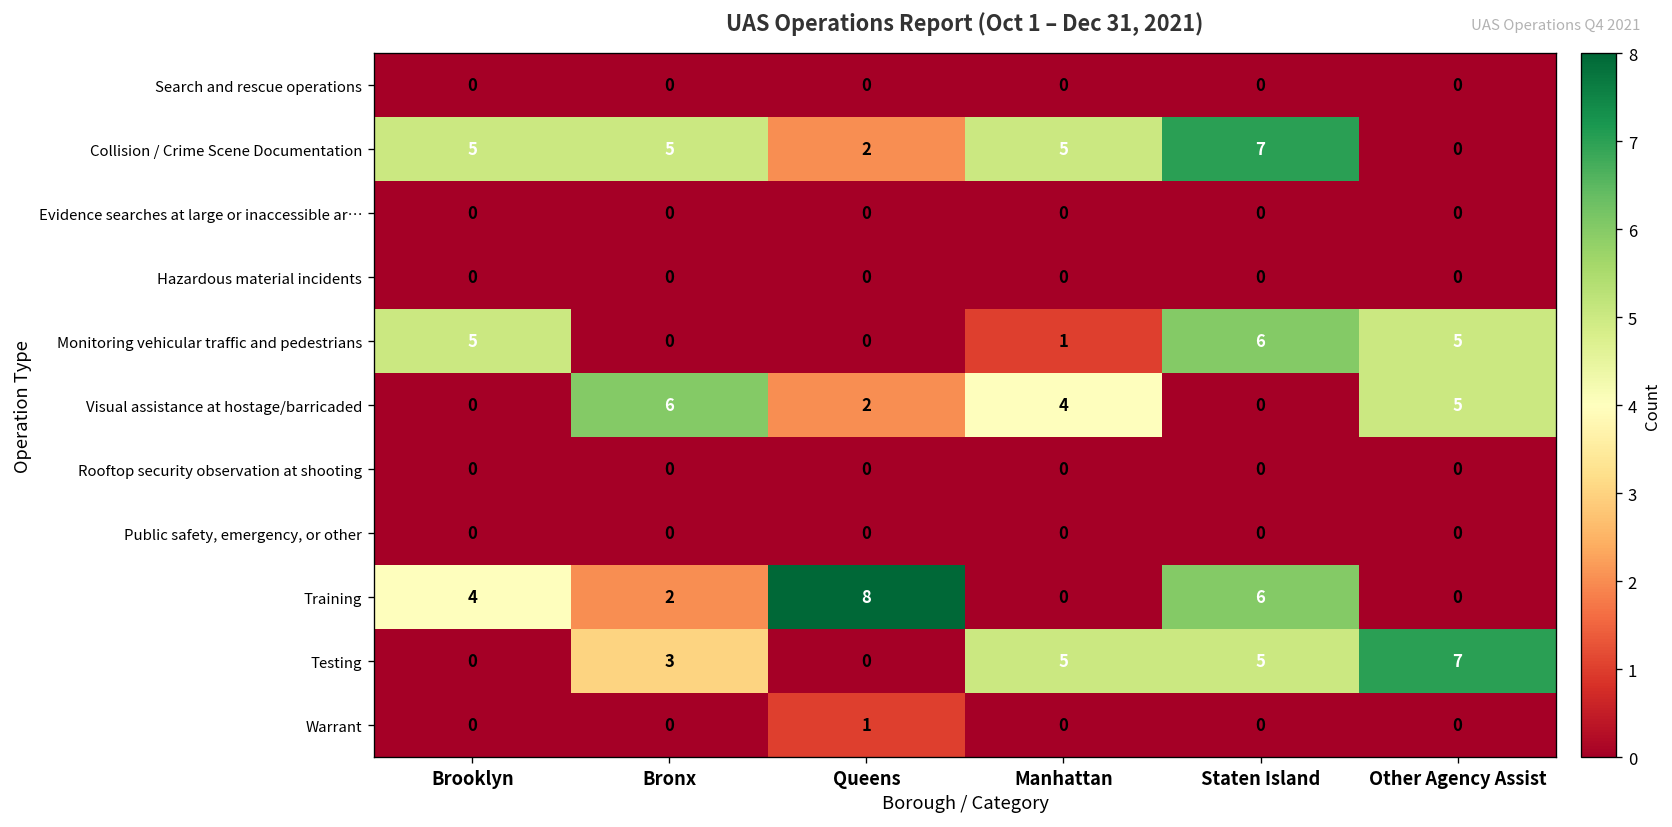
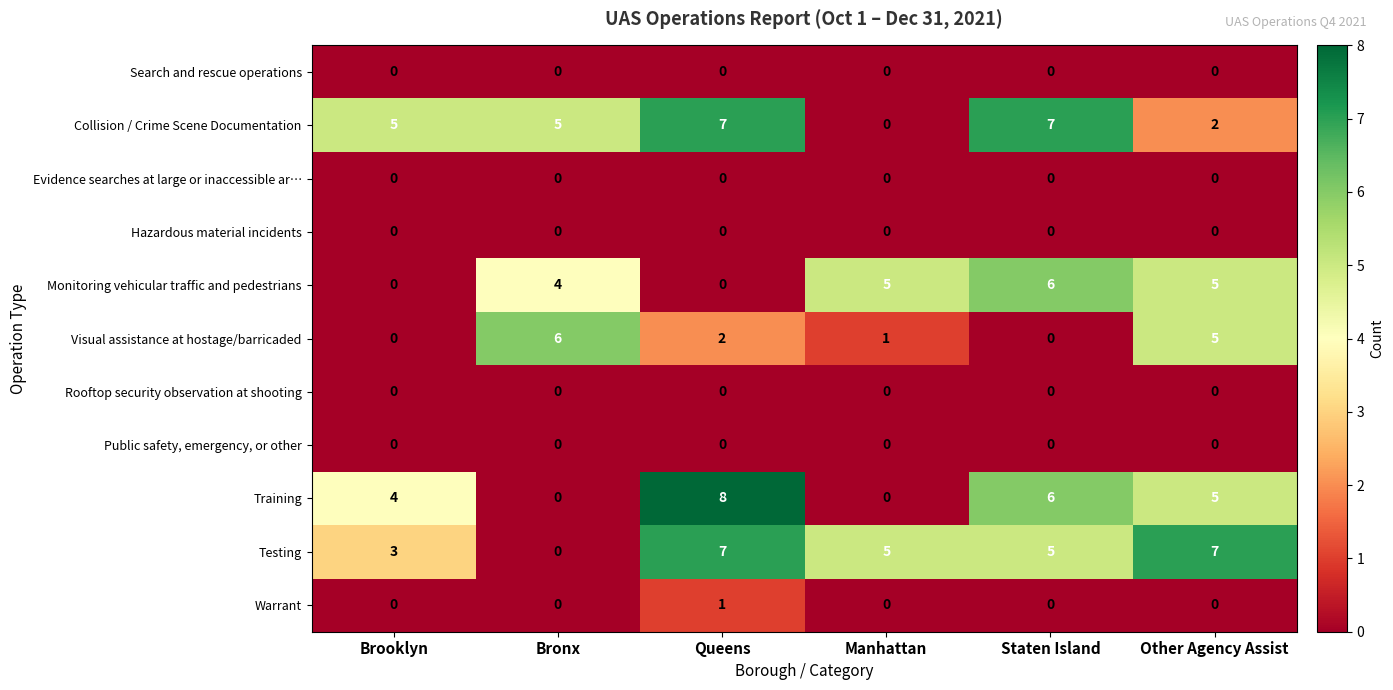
Collision / Crime Scene Documentation, Queens: 2 -> 7
Collision / Crime Scene Documentation, Manhattan: 5 -> 0
Collision / Crime Scene Documentation, Other Agency Assist: 0 -> 2
Monitoring vehicular traffic and pedestrians, Brooklyn: 5 -> 0
Monitoring vehicular traffic and pedestrians, Bronx: 0 -> 4
Monitoring vehicular traffic and pedestrians, Manhattan: 1 -> 5
Visual assistance at hostage/barricaded, Manhattan: 4 -> 1
Training, Bronx: 2 -> 0
Training, Other Agency Assist: 0 -> 5
Testing, Brooklyn: 0 -> 3
Testing, Bronx: 3 -> 0
Testing, Queens: 0 -> 7
